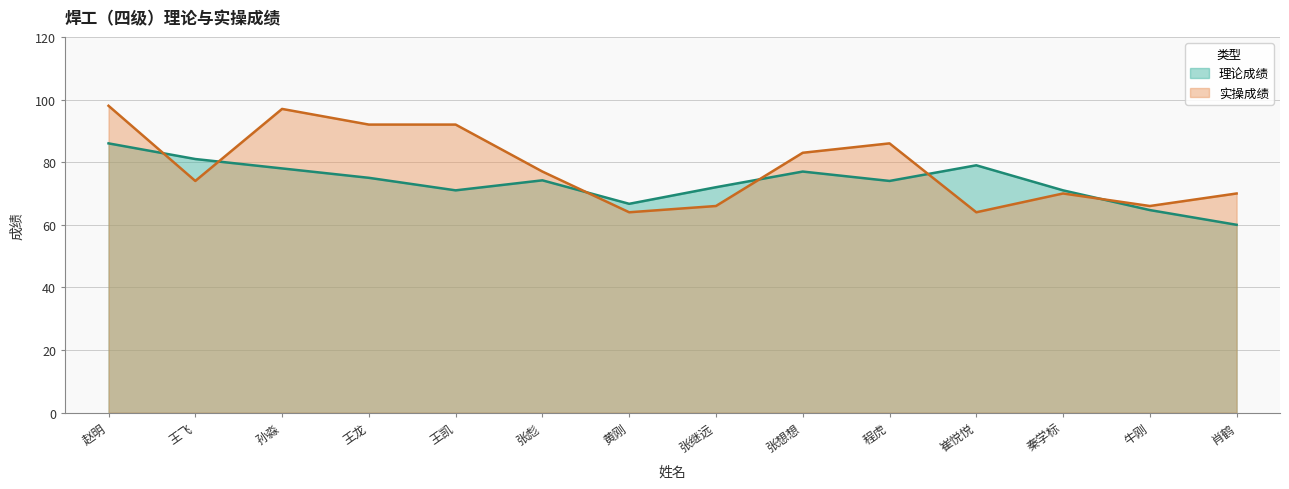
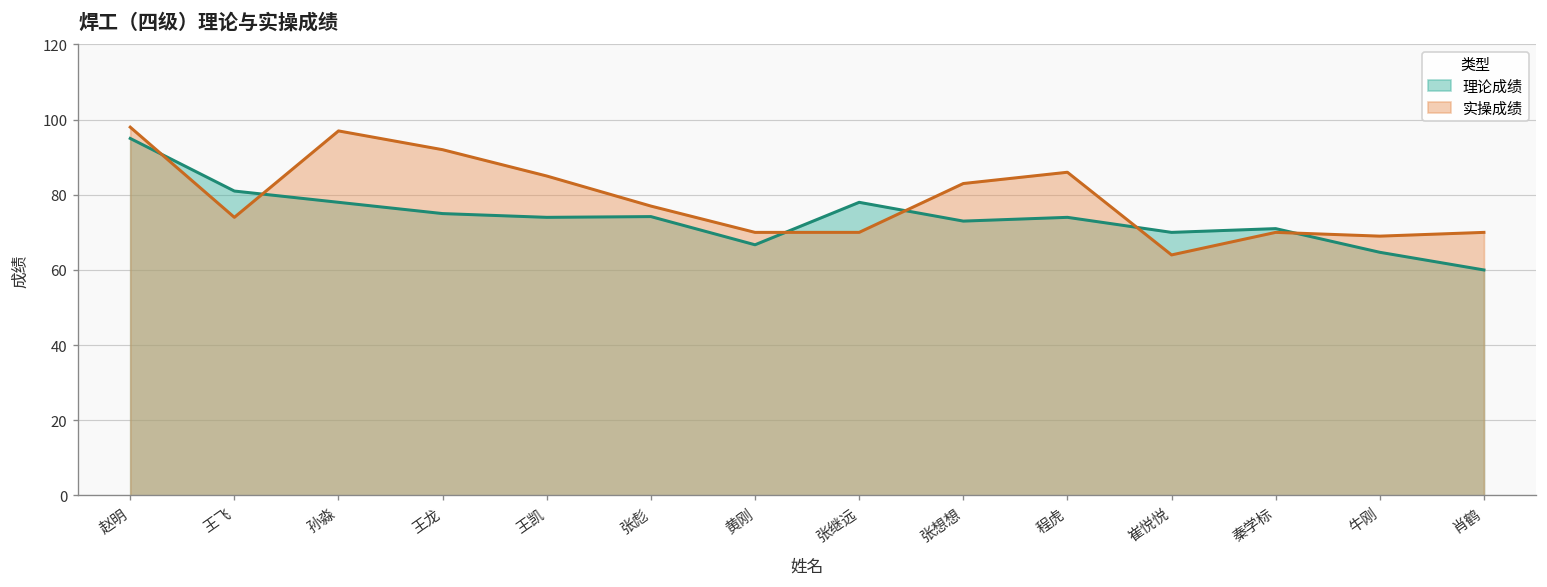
理论成绩, 赵明: 86 -> 95
理论成绩, 王凯: 71 -> 74
实操成绩, 王凯: 92 -> 85
实操成绩, 黄刚: 64 -> 70
理论成绩, 张继远: 72 -> 78
实操成绩, 张继远: 66 -> 70
理论成绩, 张想想: 77 -> 73
理论成绩, 崔悦悦: 79 -> 70
实操成绩, 牛刚: 66 -> 69
